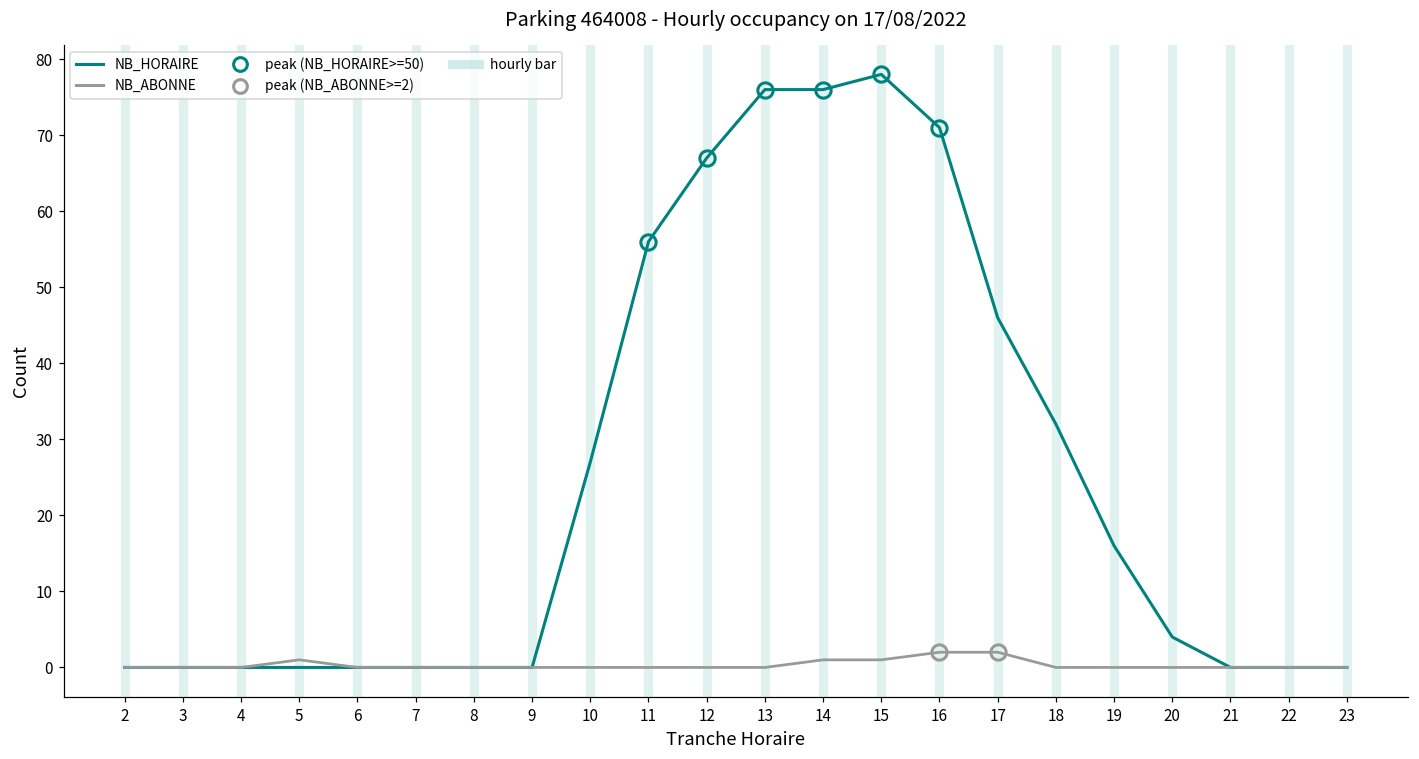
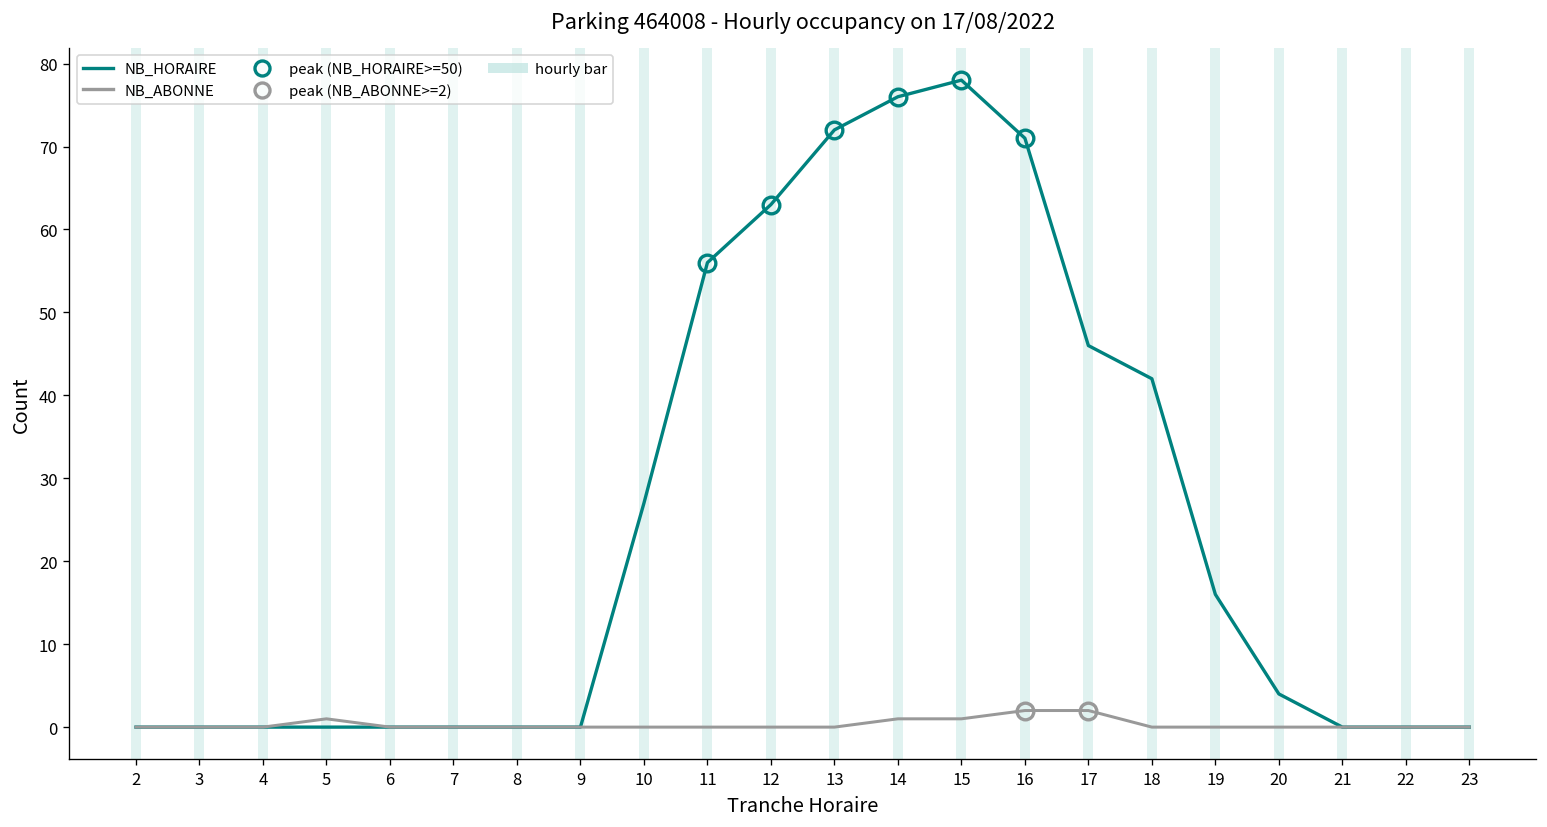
NB_HORAIRE, 12: 67 -> 63
NB_HORAIRE, 13: 76 -> 72
NB_HORAIRE, 18: 32 -> 42
